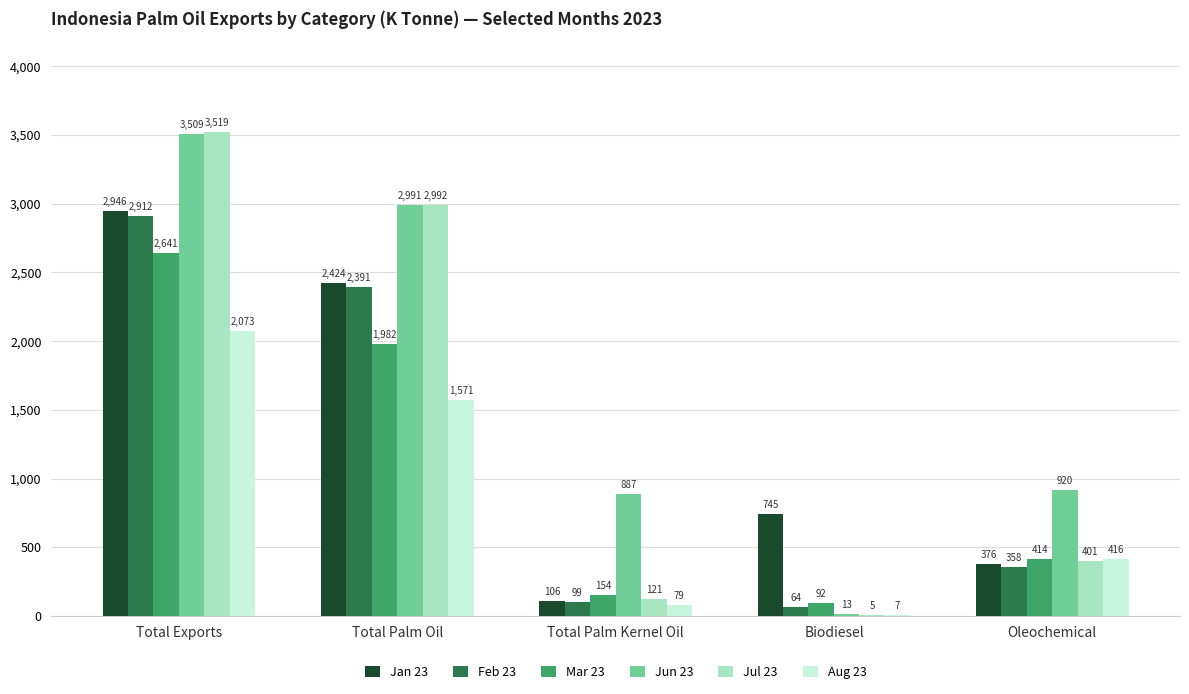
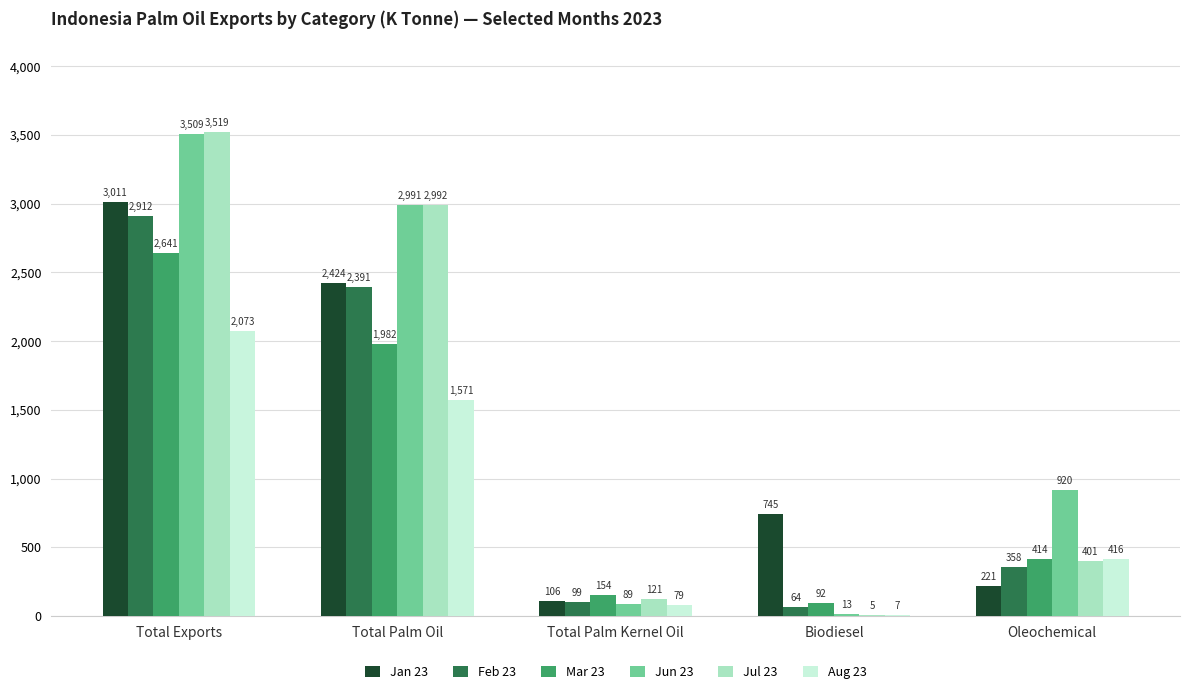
Jan 23, Total Exports: 2,946 -> 3,011
Jun 23, Total Palm Kernel Oil: 887 -> 89
Jan 23, Oleochemical: 376 -> 221
